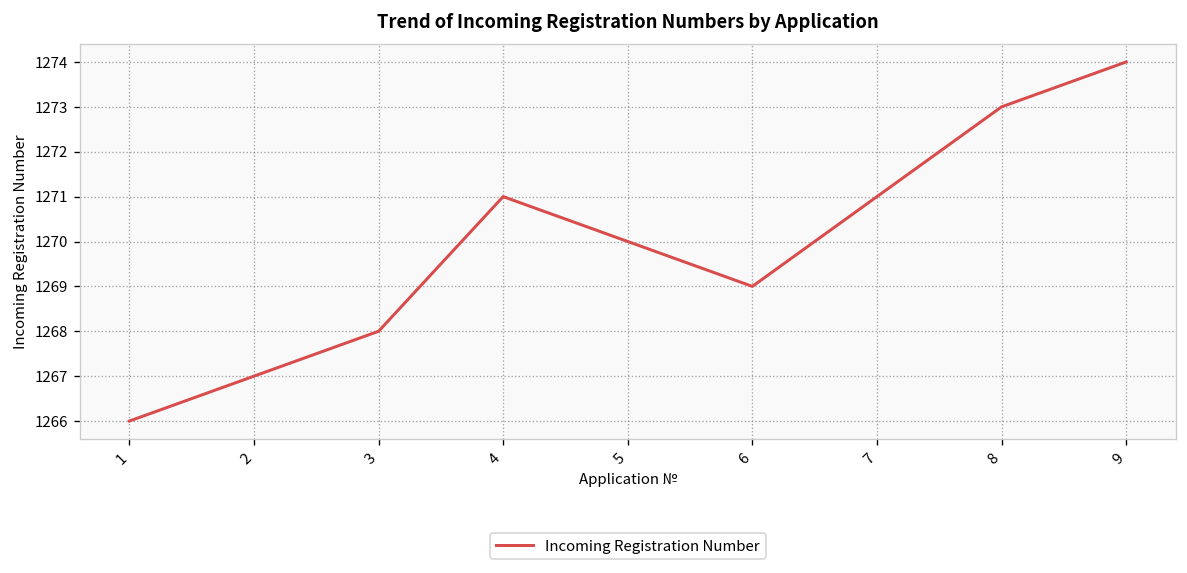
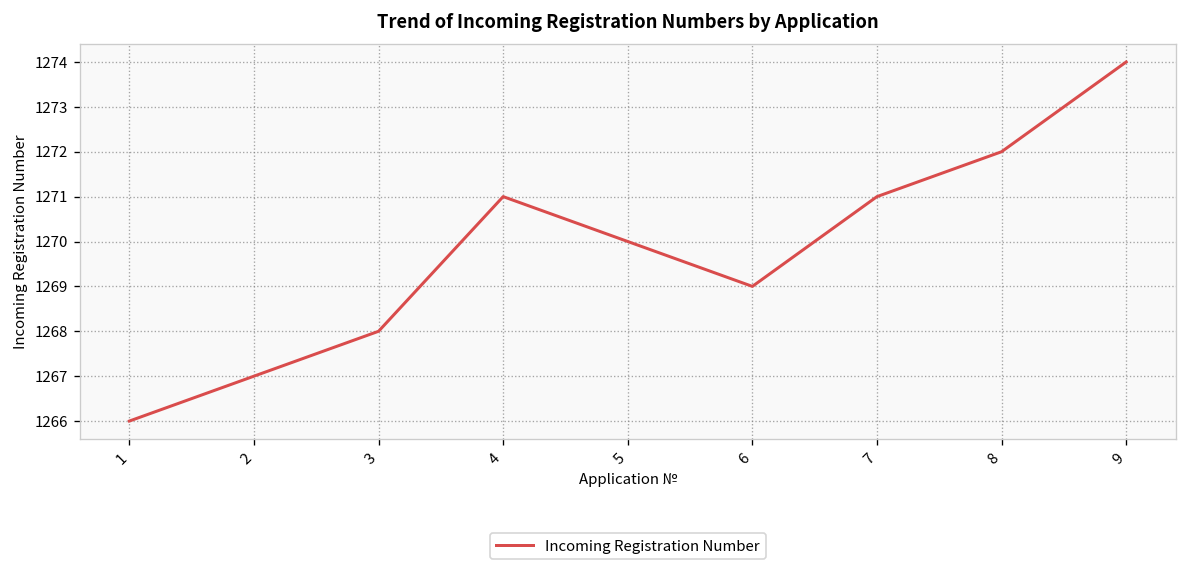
8: 1273 -> 1272
